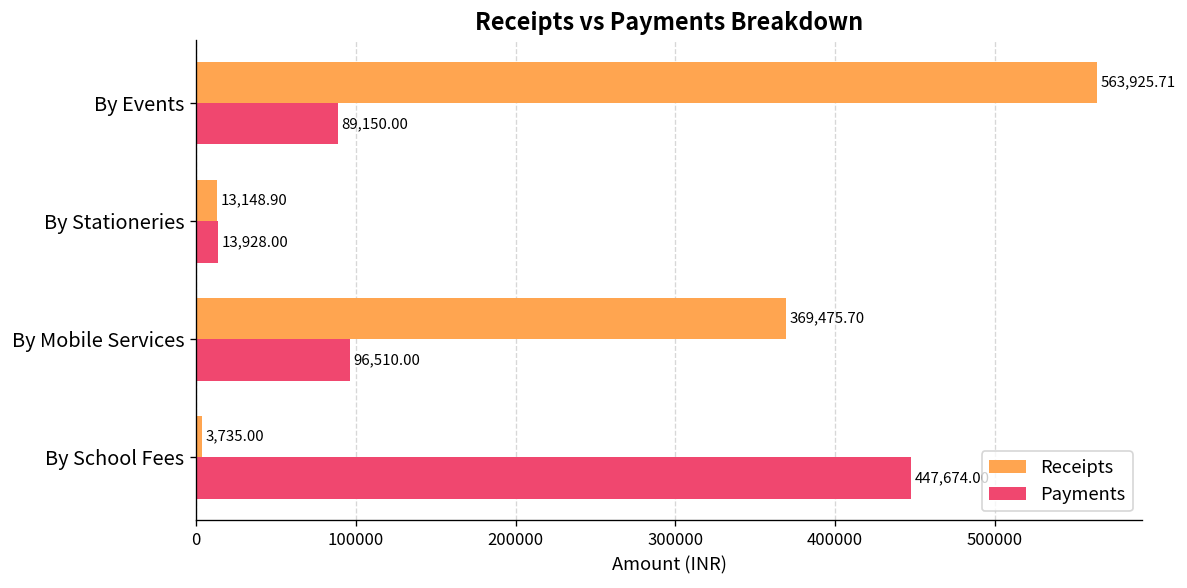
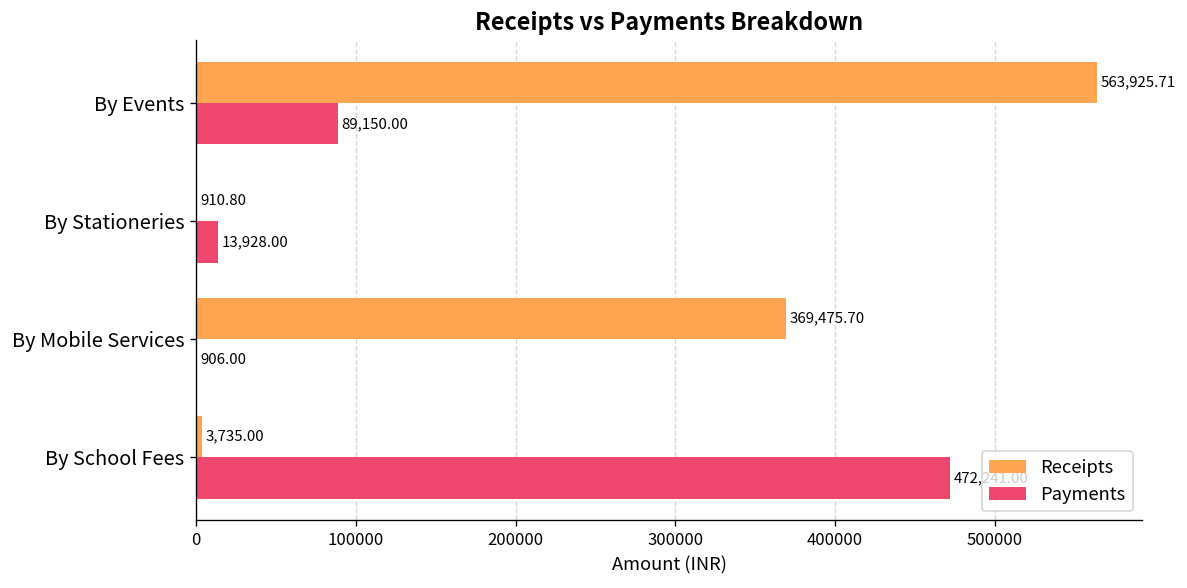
Receipts, By Stationeries: 13,148.90 -> 910.80
Payments, By Mobile Services: 96,510.00 -> 906.00
Payments, By School Fees: 448000 -> 472000
